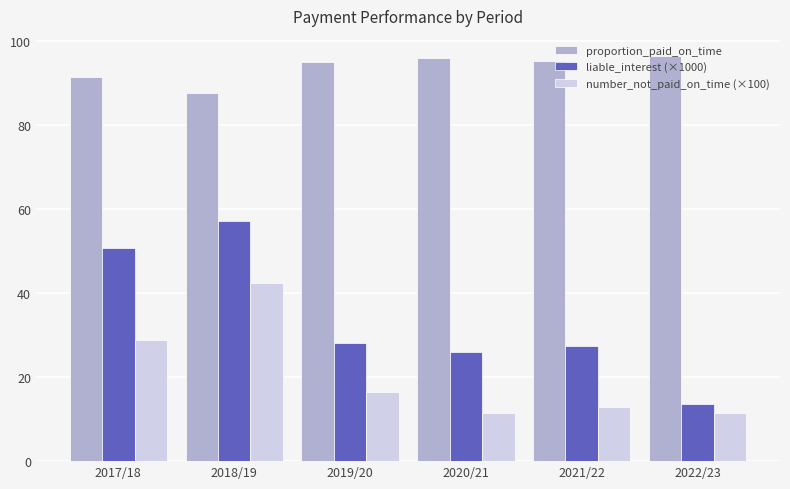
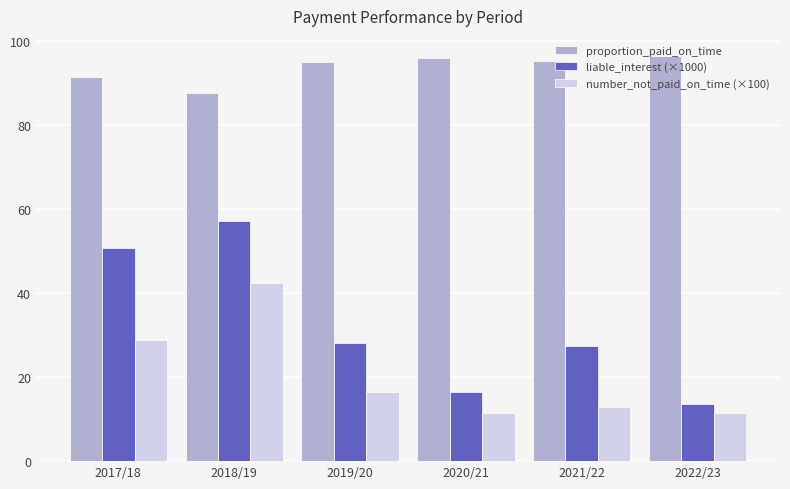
liable_interest (×1000), 2020/21: 26 -> 16
